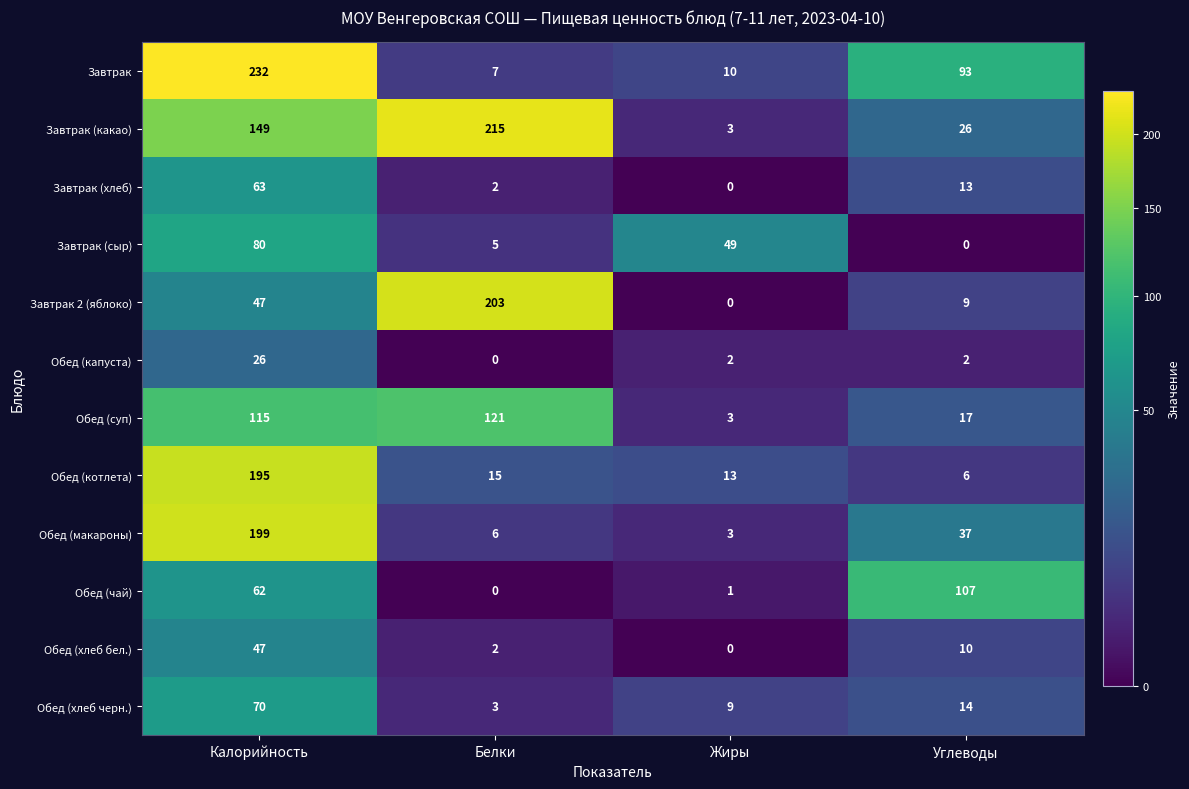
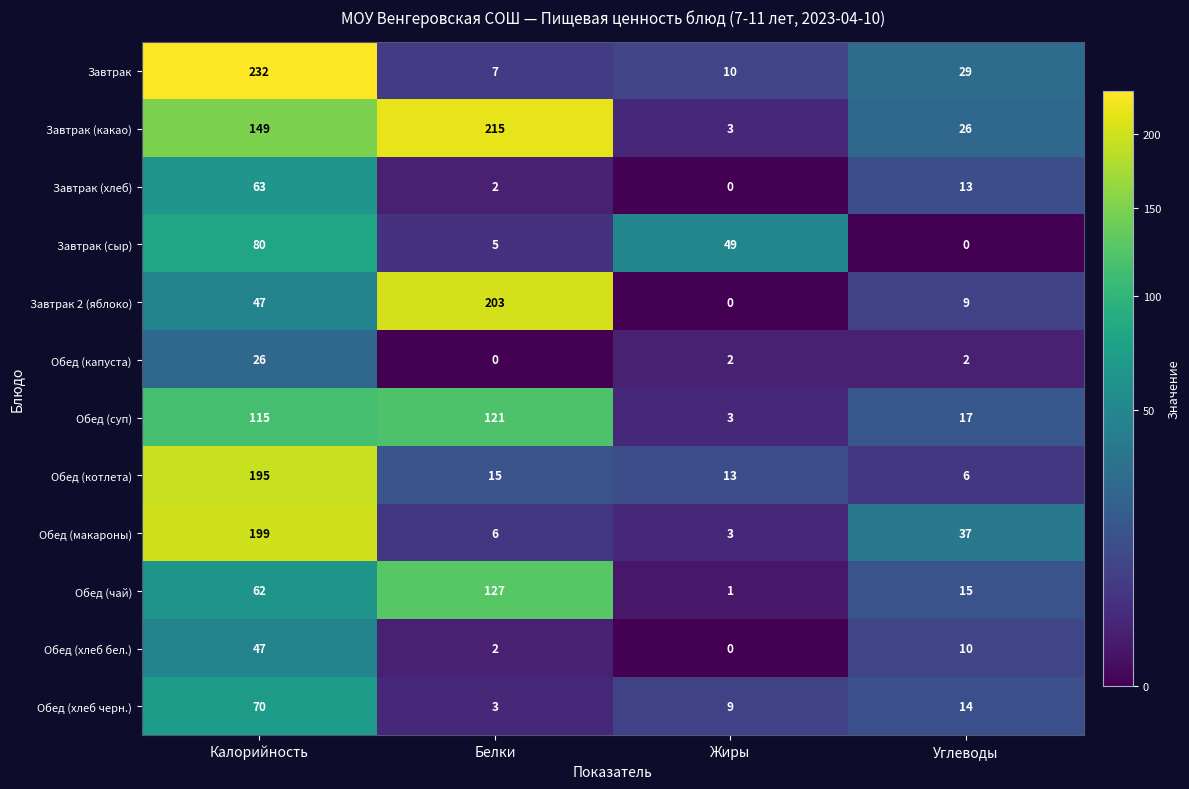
Завтрак, Углеводы: 93 -> 29
Обед (чай), Белки: 0 -> 127
Обед (чай), Углеводы: 107 -> 15
